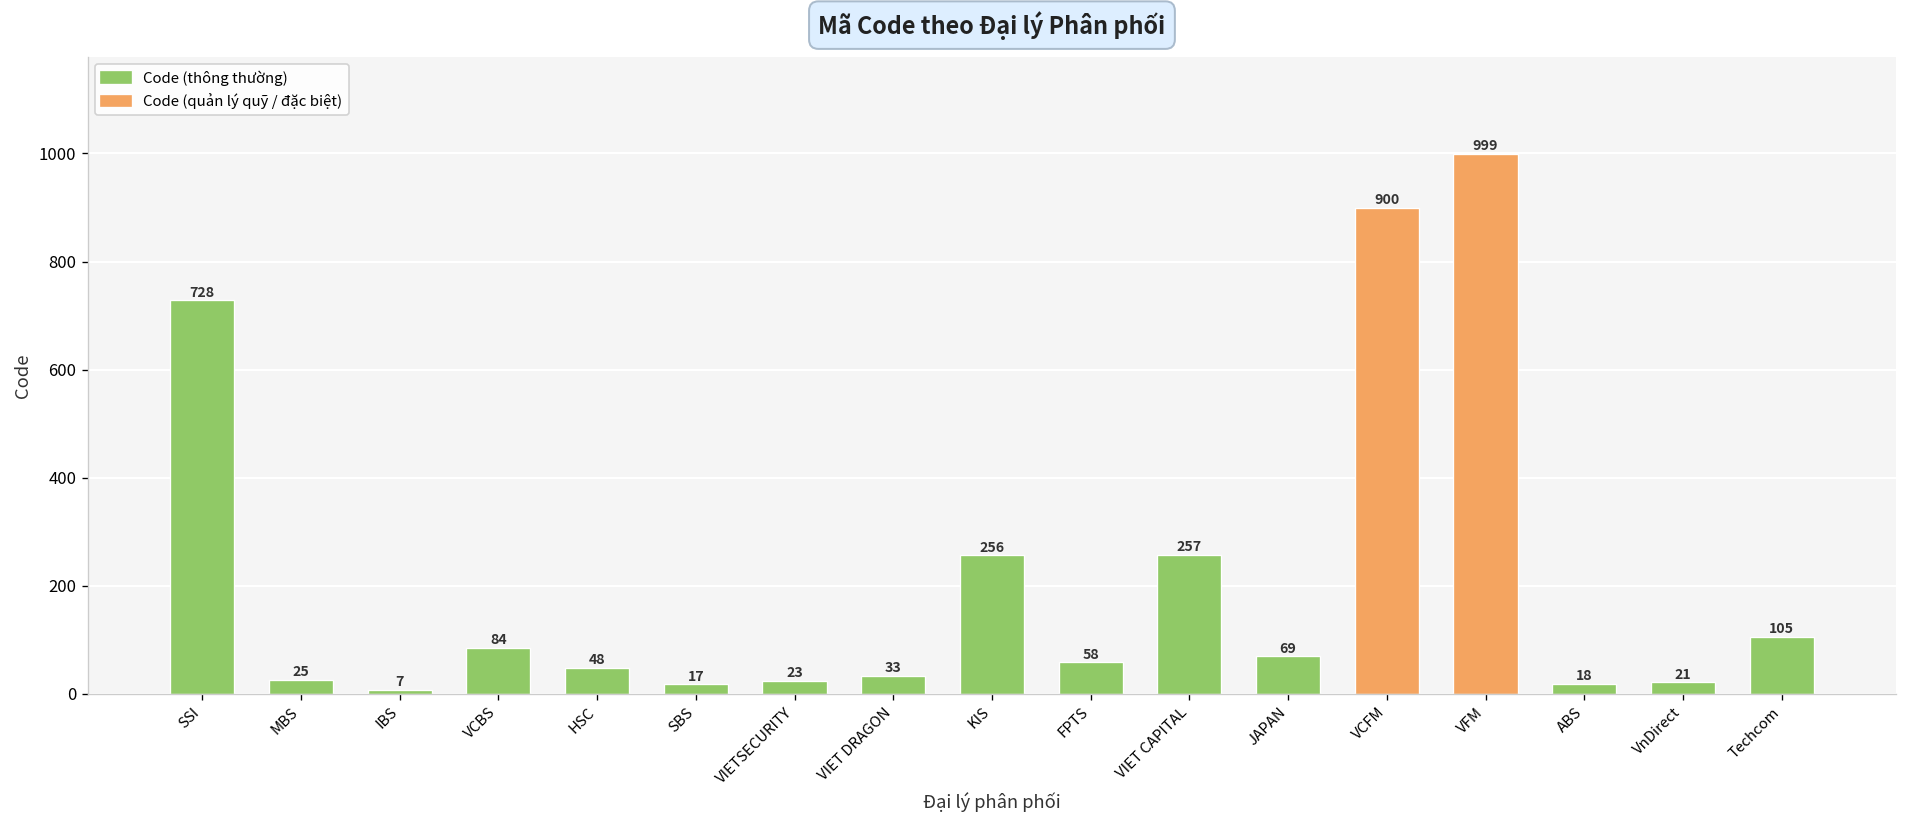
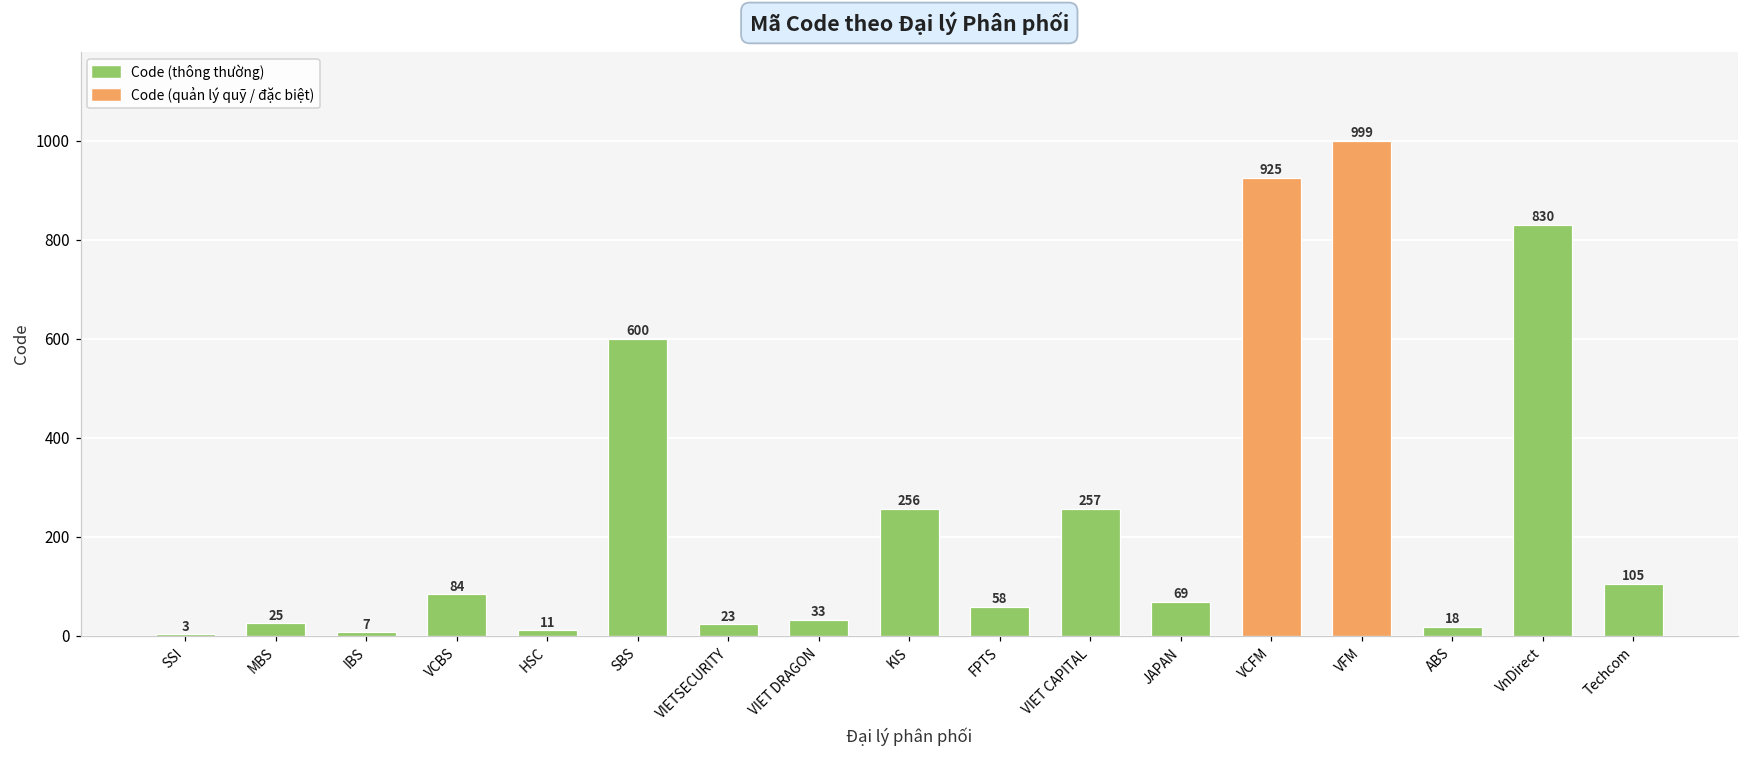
SSI: 728 -> 3
HSC: 48 -> 11
SBS: 17 -> 600
VCFM: 900 -> 925
VnDirect: 21 -> 830
